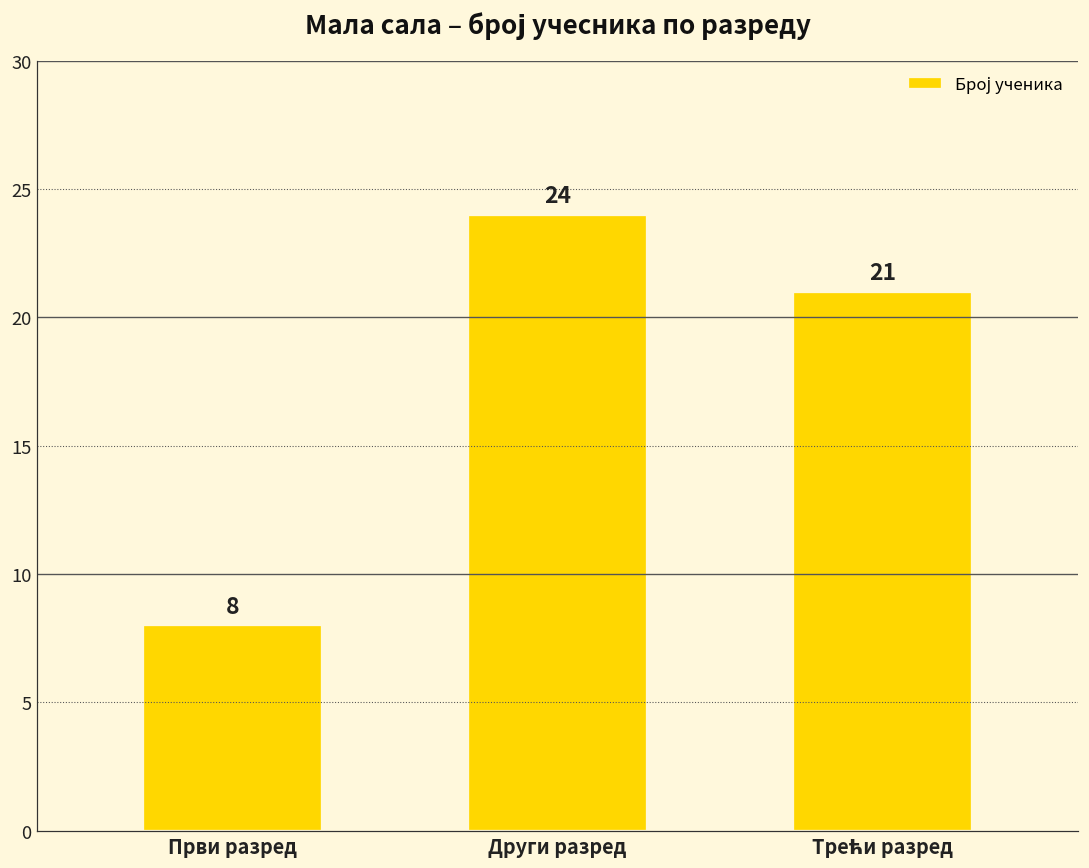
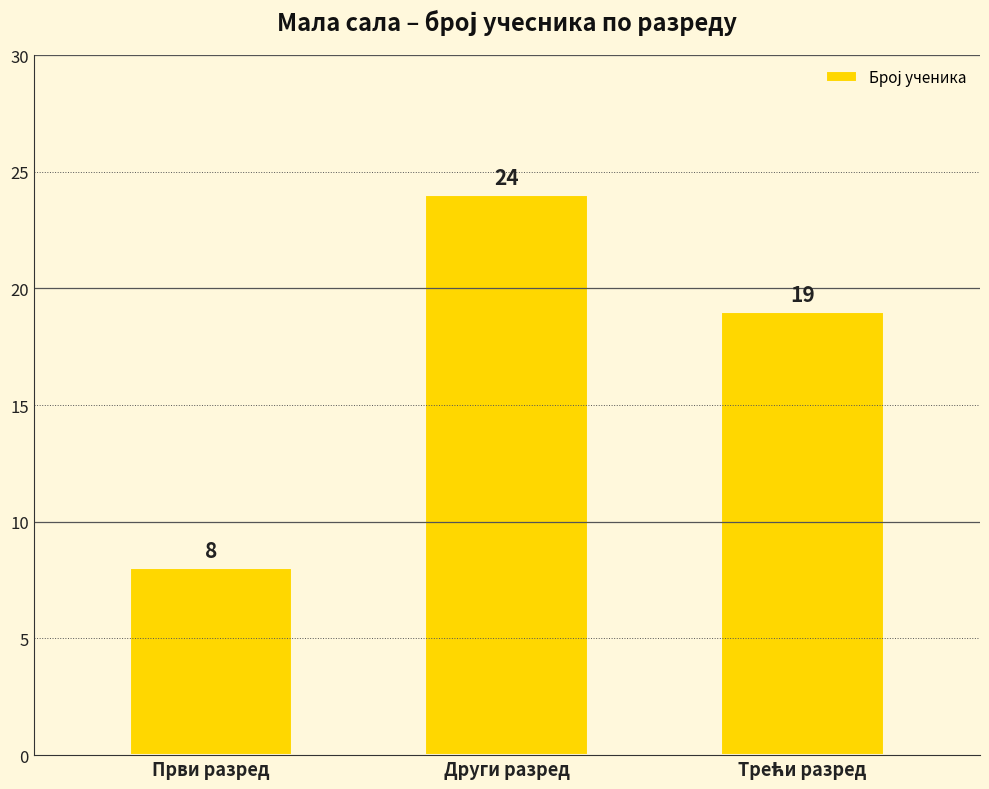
Трећи разред: 21 -> 19
